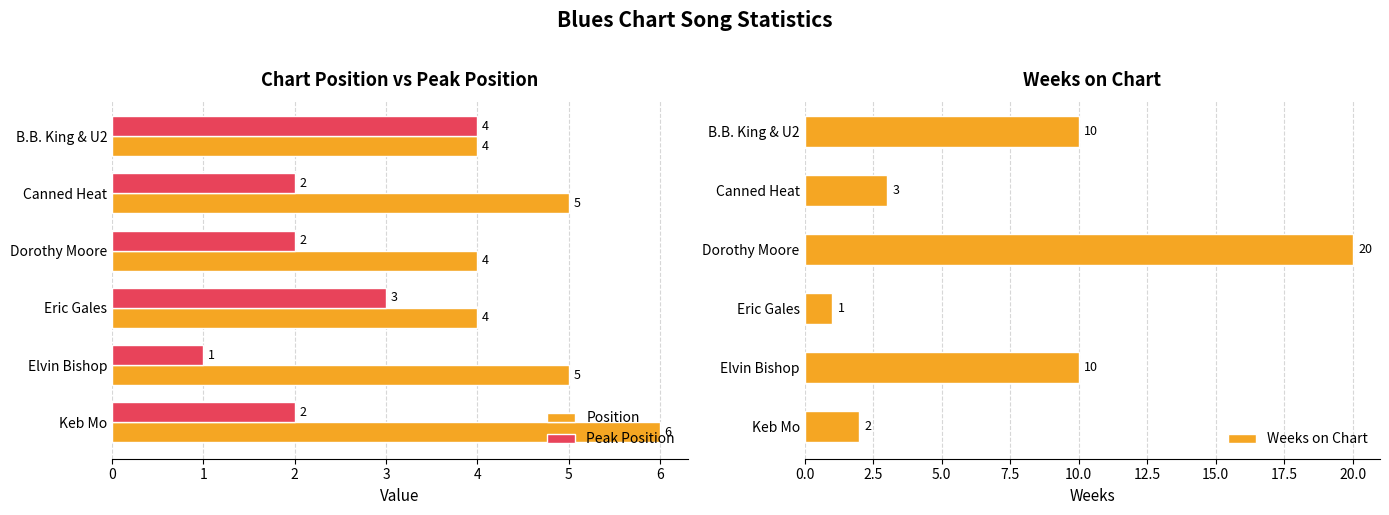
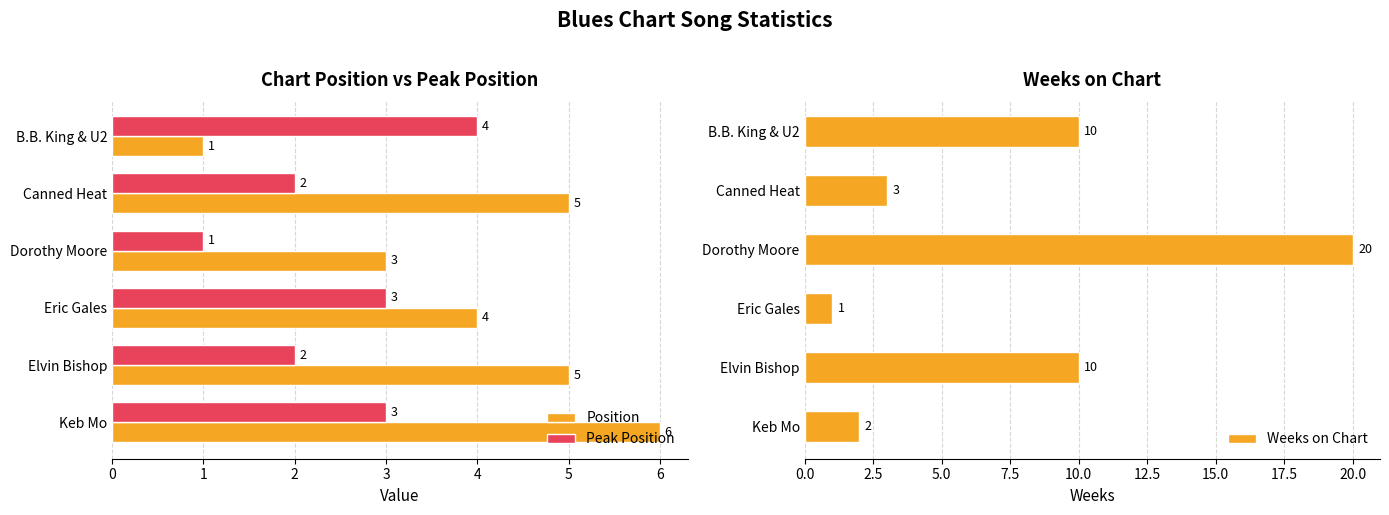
Chart Position vs Peak Position, Position, B.B. King & U2: 4 -> 1
Chart Position vs Peak Position, Peak Position, Dorothy Moore: 2 -> 1
Chart Position vs Peak Position, Position, Dorothy Moore: 4 -> 3
Chart Position vs Peak Position, Peak Position, Elvin Bishop: 1 -> 2
Chart Position vs Peak Position, Peak Position, Keb Mo: 2 -> 3
